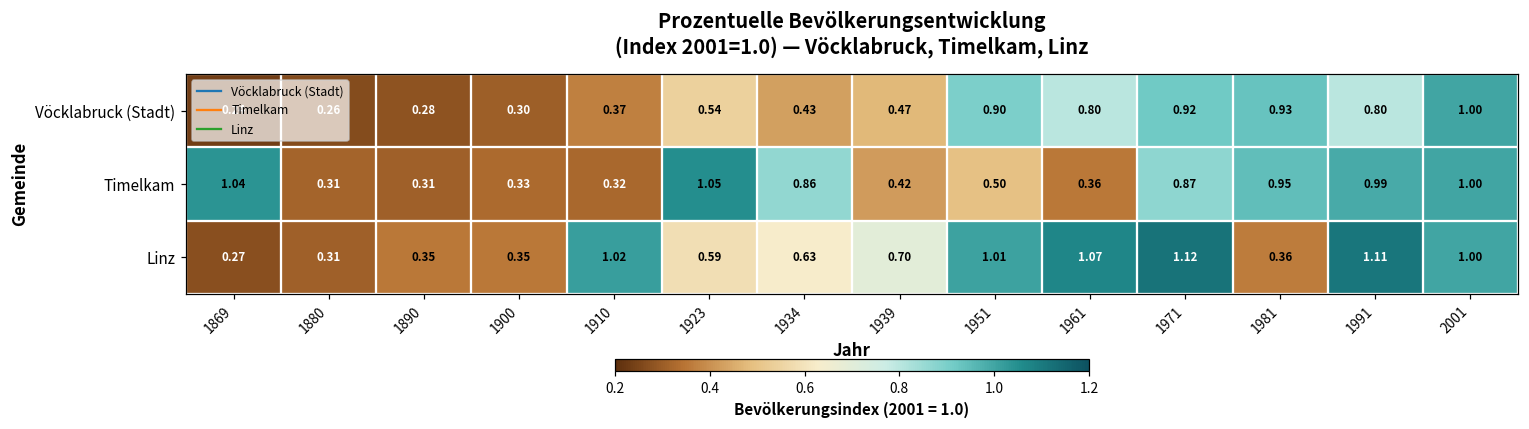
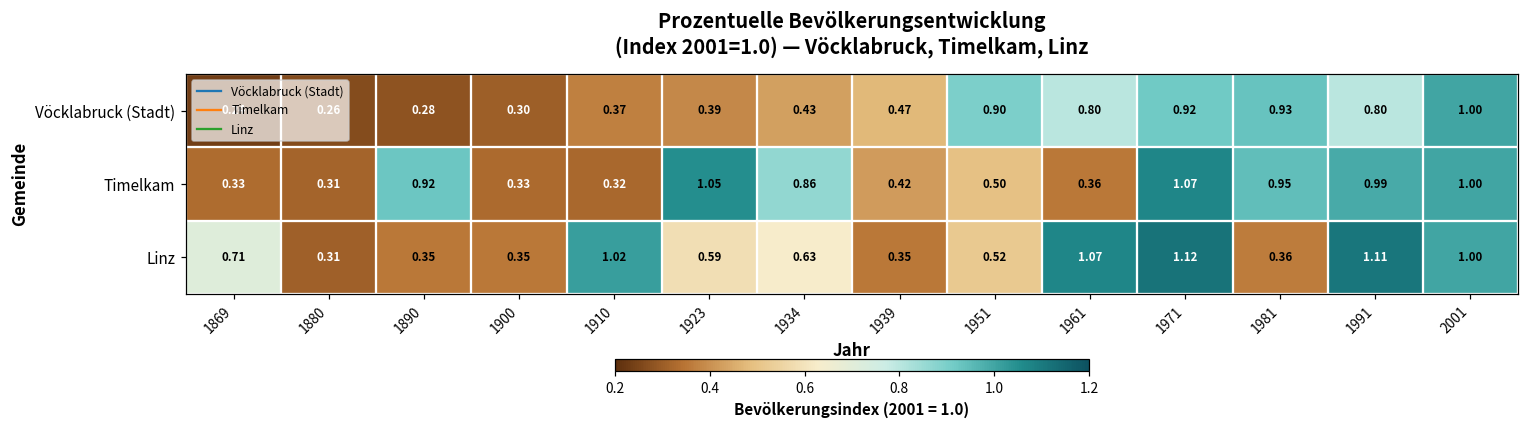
Vöcklabruck (Stadt), 1923: 0.54 -> 0.39
Timelkam, 1869: 1.04 -> 0.33
Timelkam, 1890: 0.31 -> 0.92
Timelkam, 1971: 0.87 -> 1.07
Linz, 1869: 0.27 -> 0.71
Linz, 1939: 0.70 -> 0.35
Linz, 1951: 1.01 -> 0.52
